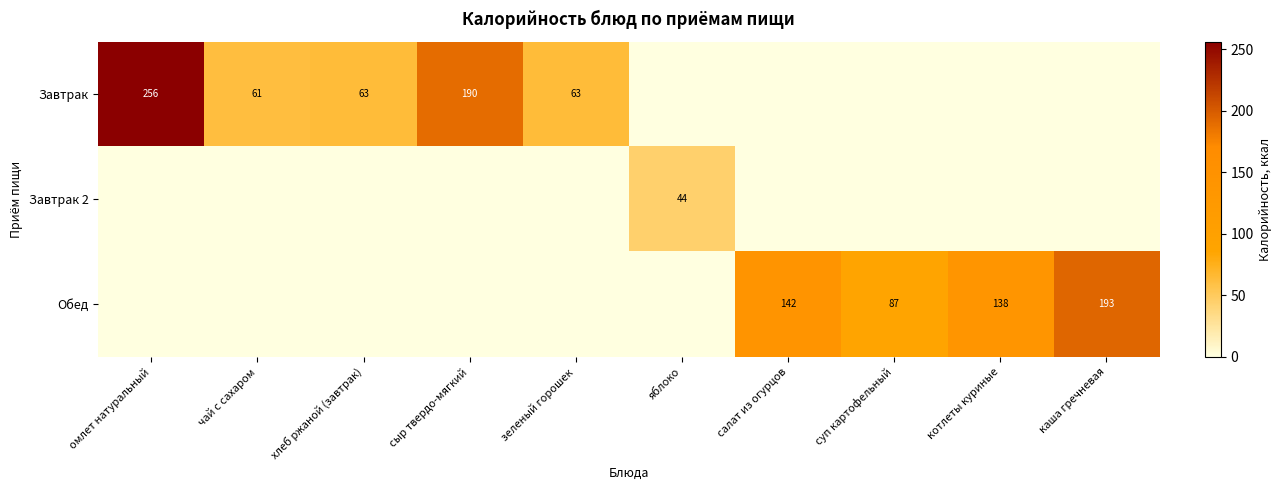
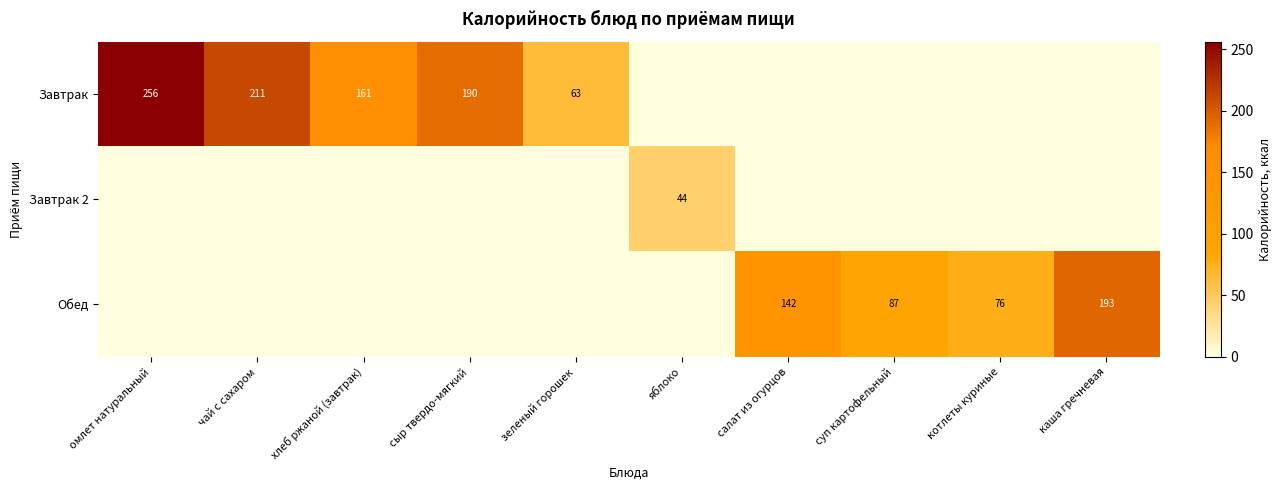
Завтрак, чай с сахаром: 61 -> 211
Завтрак, хлеб ржаной (завтрак): 63 -> 161
Обед, котлеты куриные: 138 -> 76
